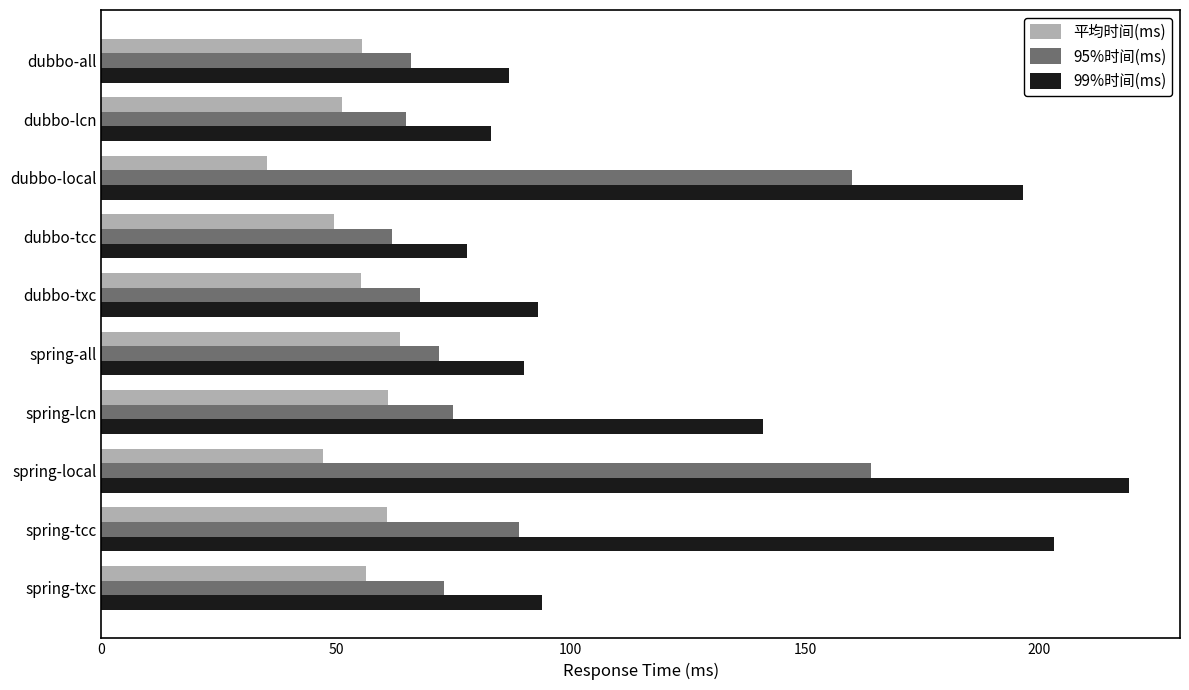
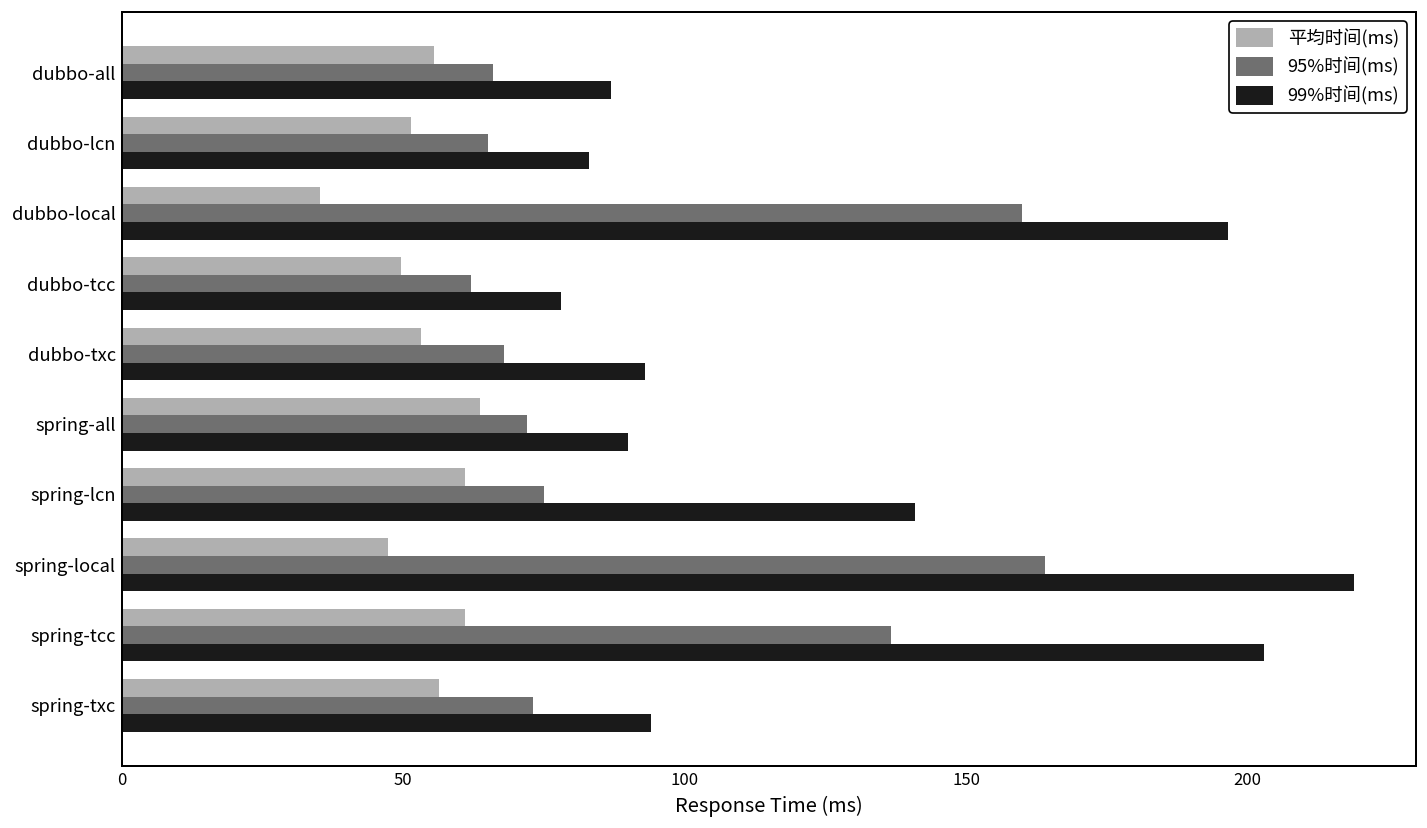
平均时间(ms), dubbo-txc: 55 -> 53
95%时间(ms), spring-tcc: 89 -> 137
